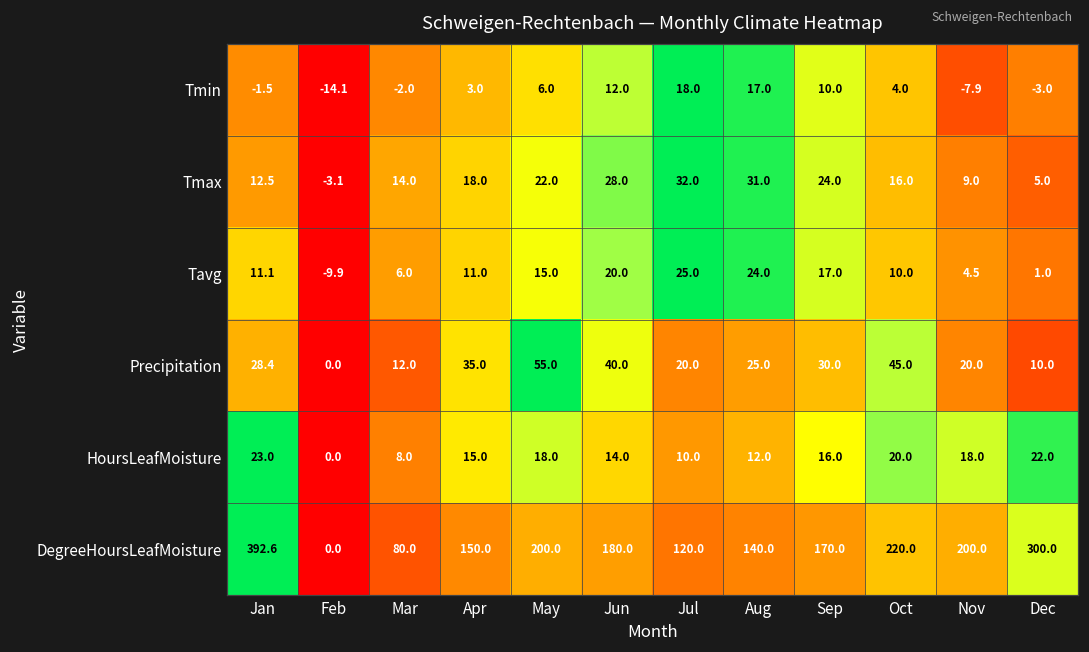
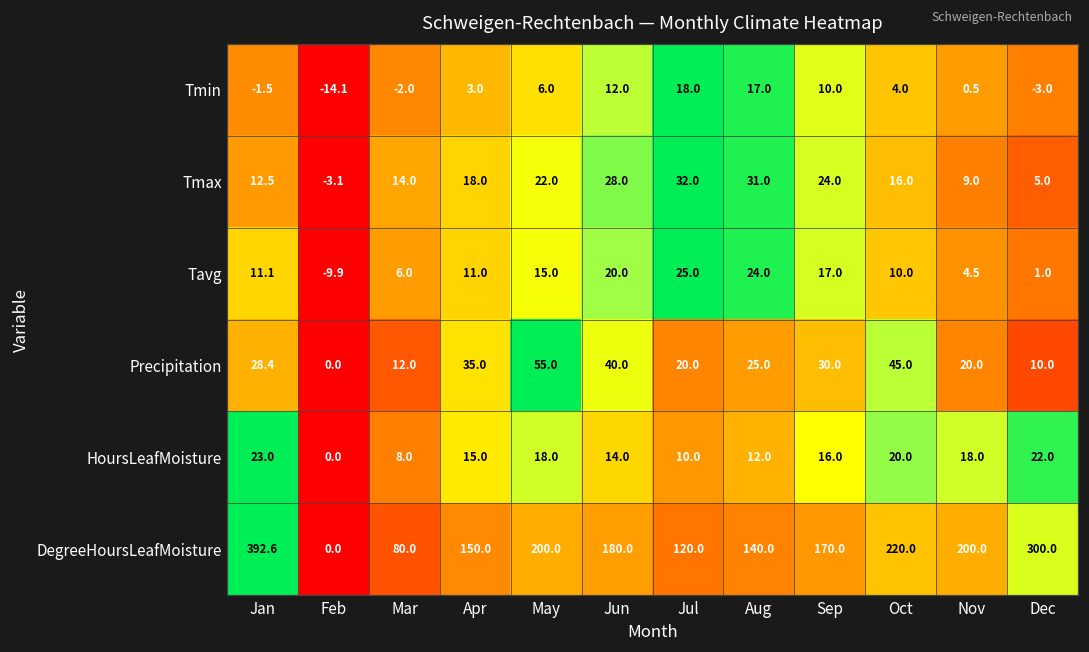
Tmin, Nov: -7.9 -> 0.5
